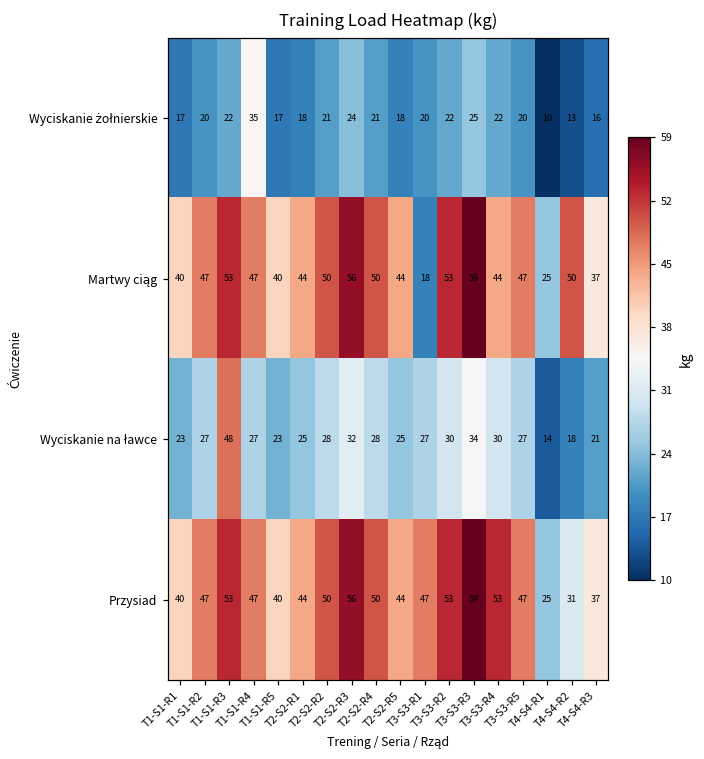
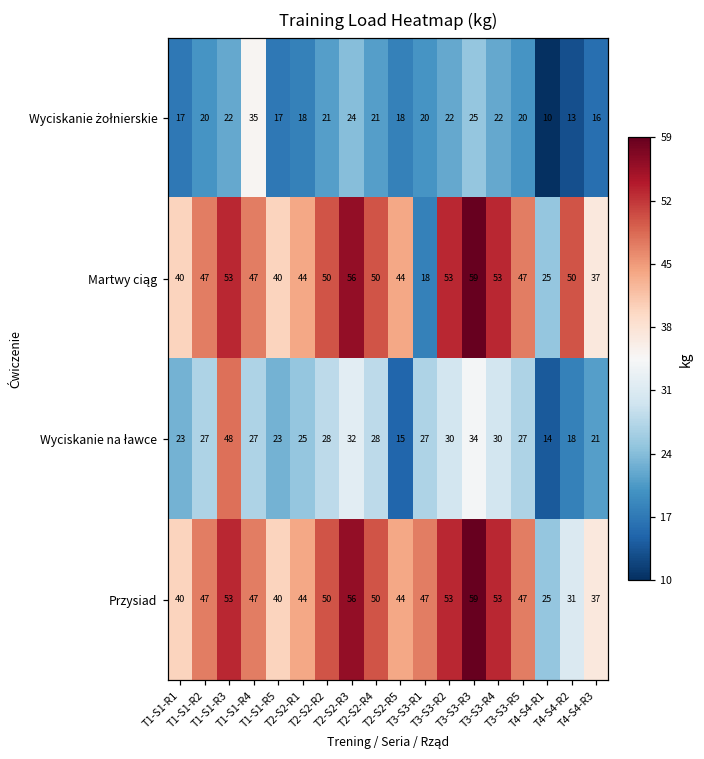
Martwy ciąg, T3-S3-R4: 44 -> 53
Wyciskanie na ławce, T2-S2-R5: 25 -> 15
